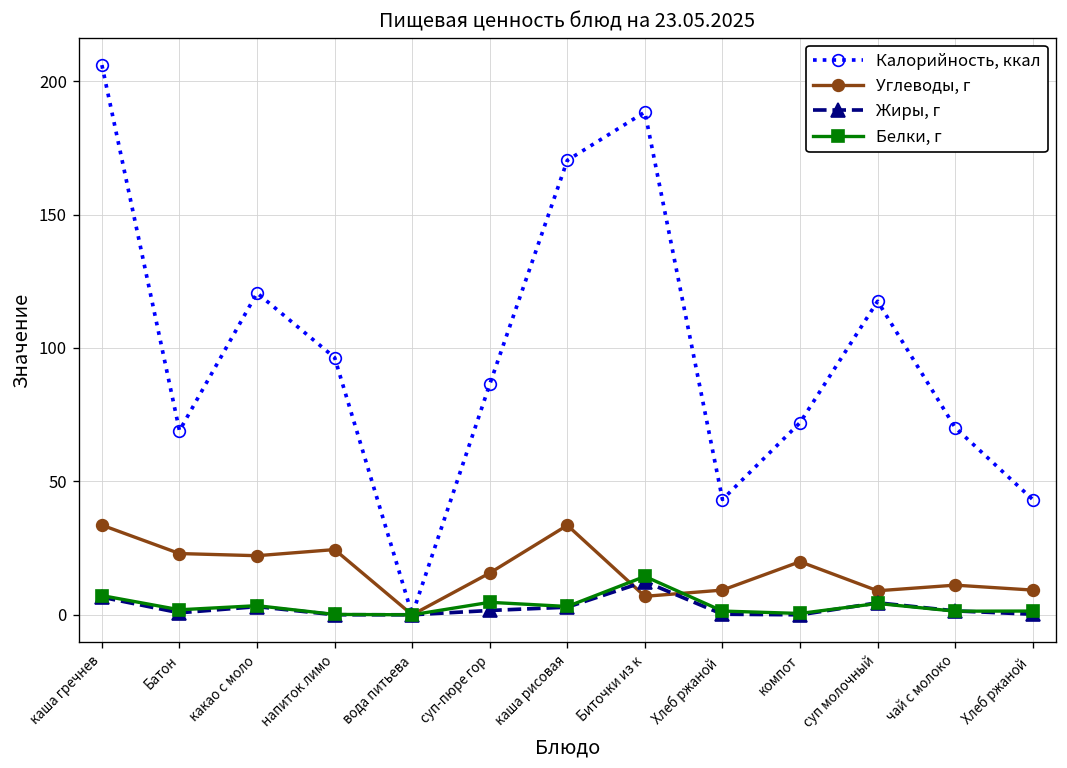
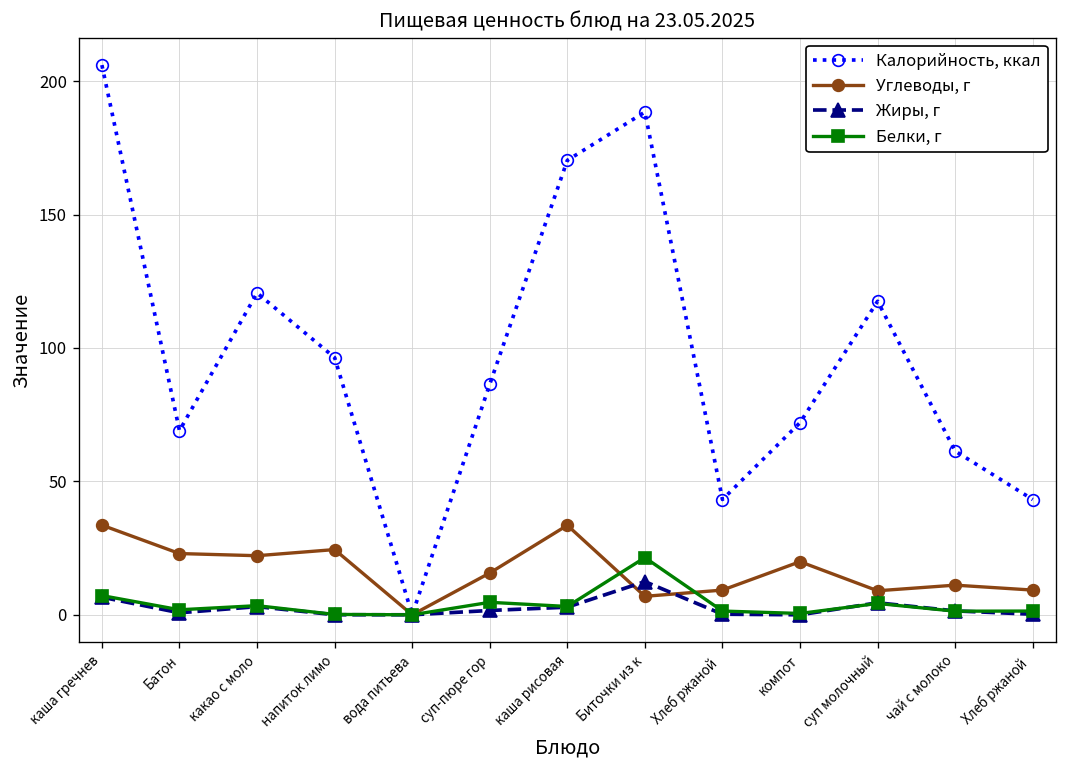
Белки, г, Биточки из к: 14 -> 21
Калорийность, ккал, чай с молоко: 70 -> 61
